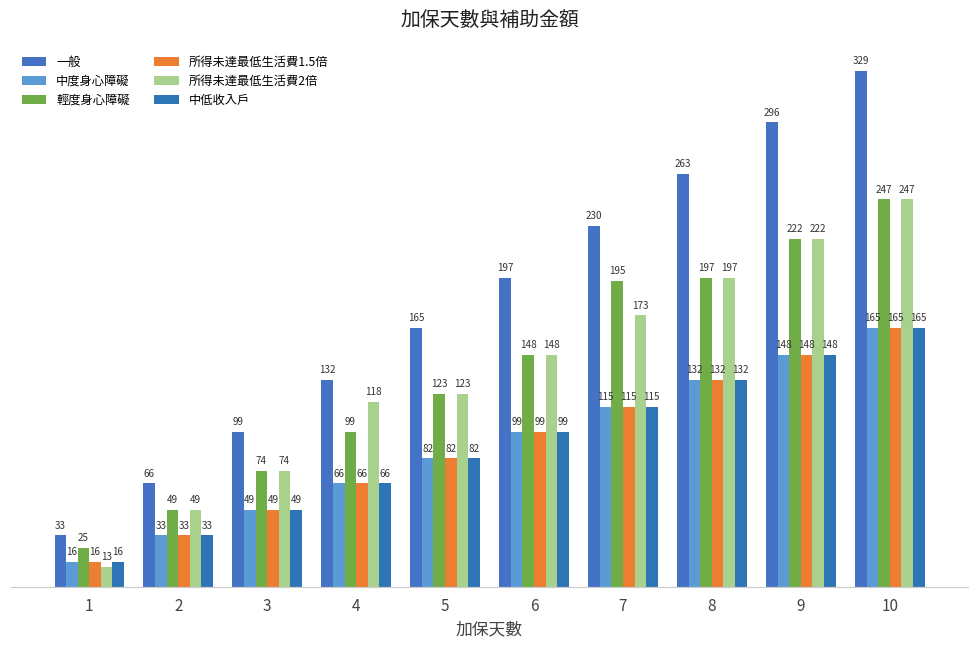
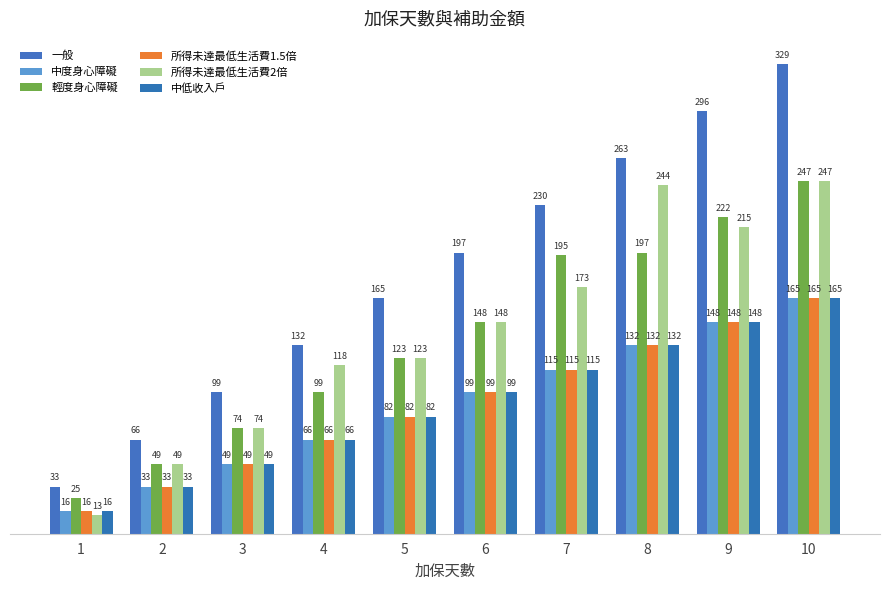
所得未達最低生活費2倍, 8: 197 -> 244
所得未達最低生活費2倍, 9: 222 -> 215
